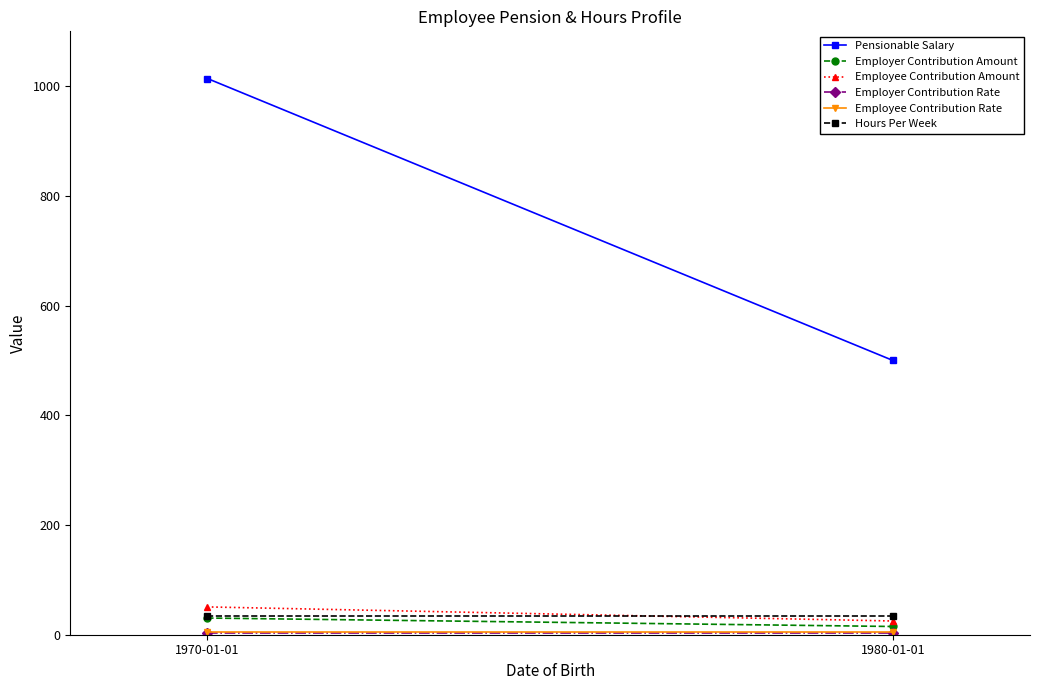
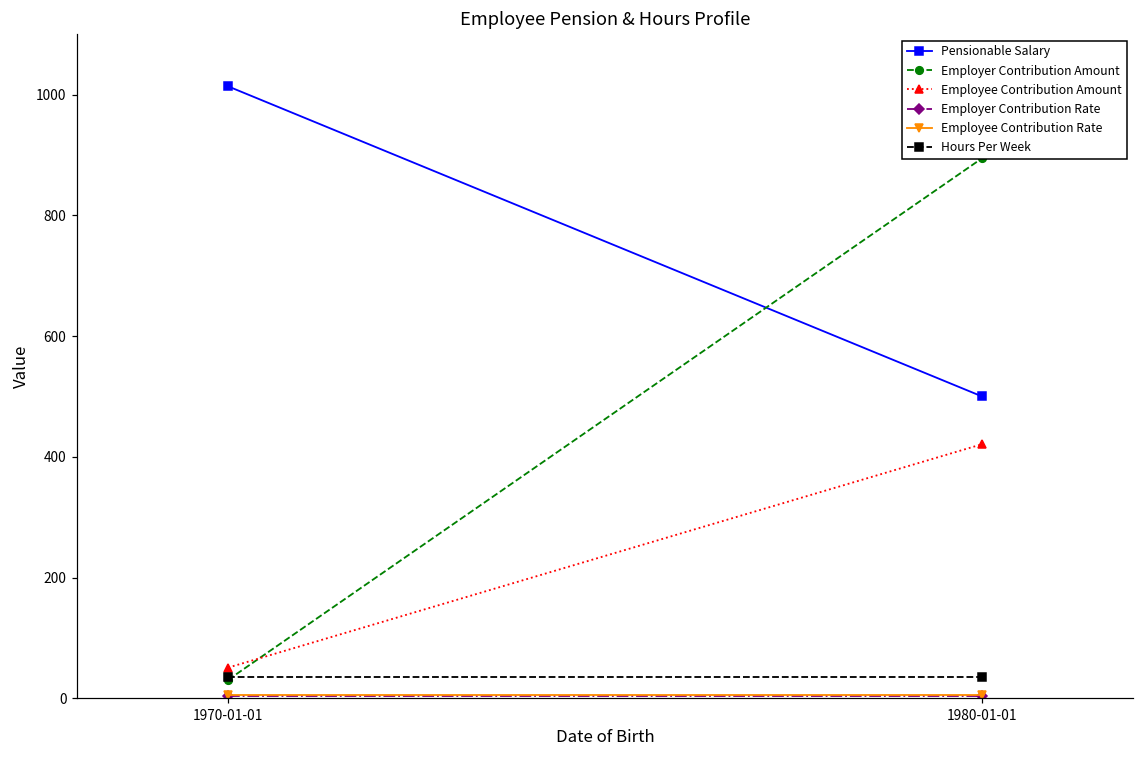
Employer Contribution Amount, 1980-01-01: 20 -> 900
Employee Contribution Amount, 1980-01-01: 30 -> 420
